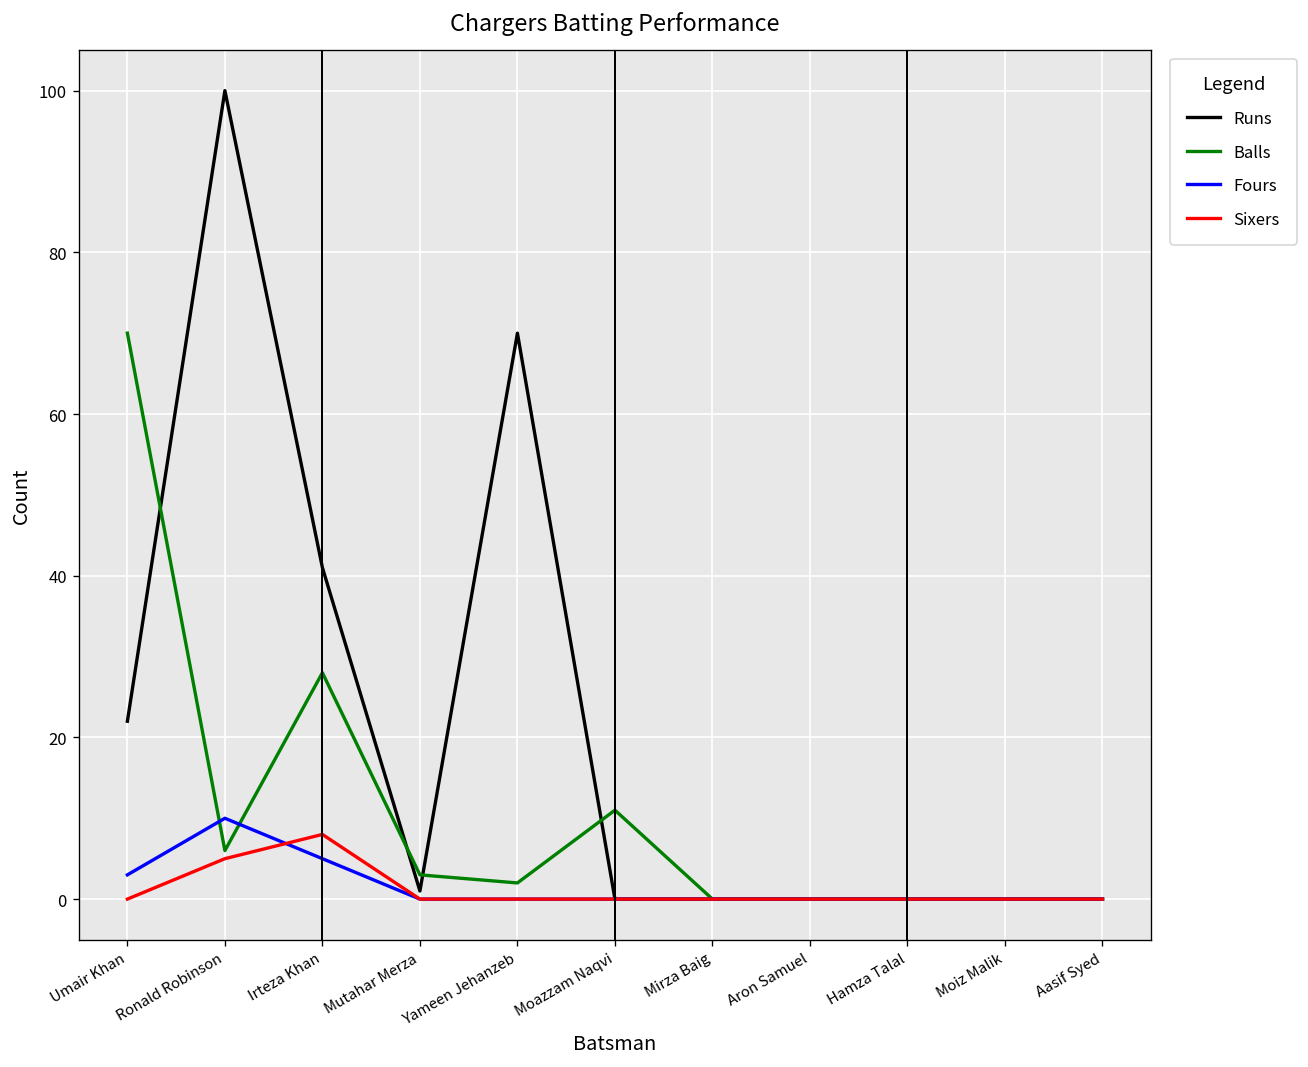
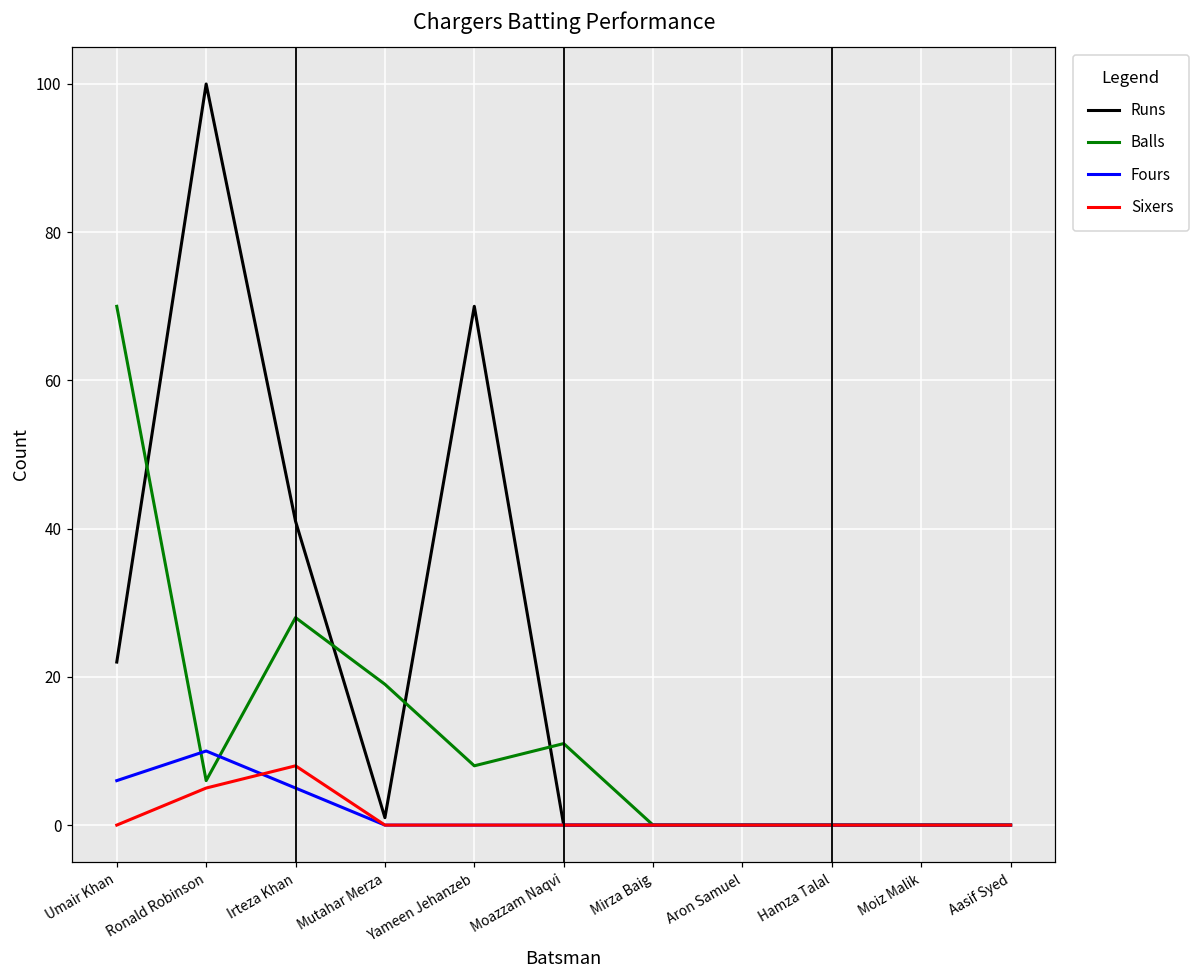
Fours, Umair Khan: 3 -> 6
Balls, Mutahar Merza: 3 -> 19
Balls, Yameen Jehanzeb: 2 -> 8
